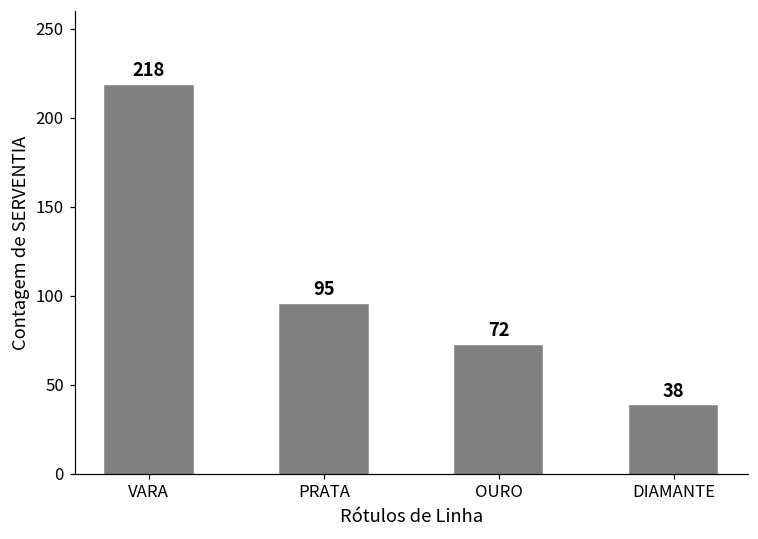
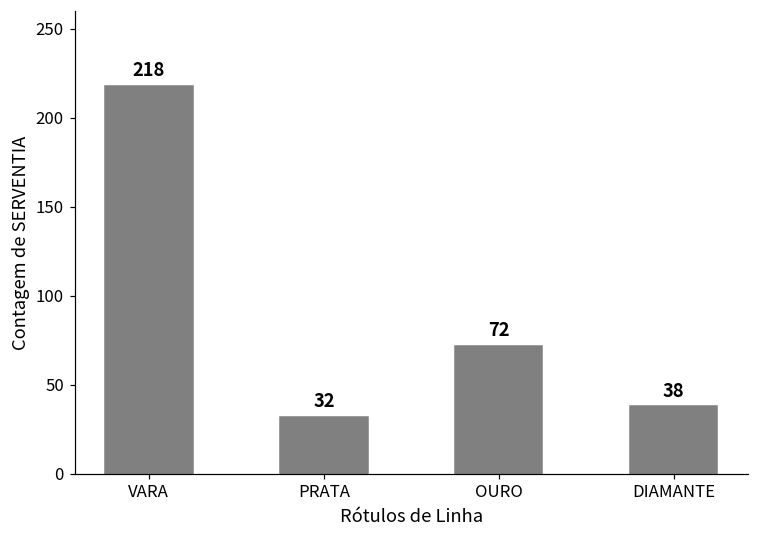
PRATA: 95 -> 32
